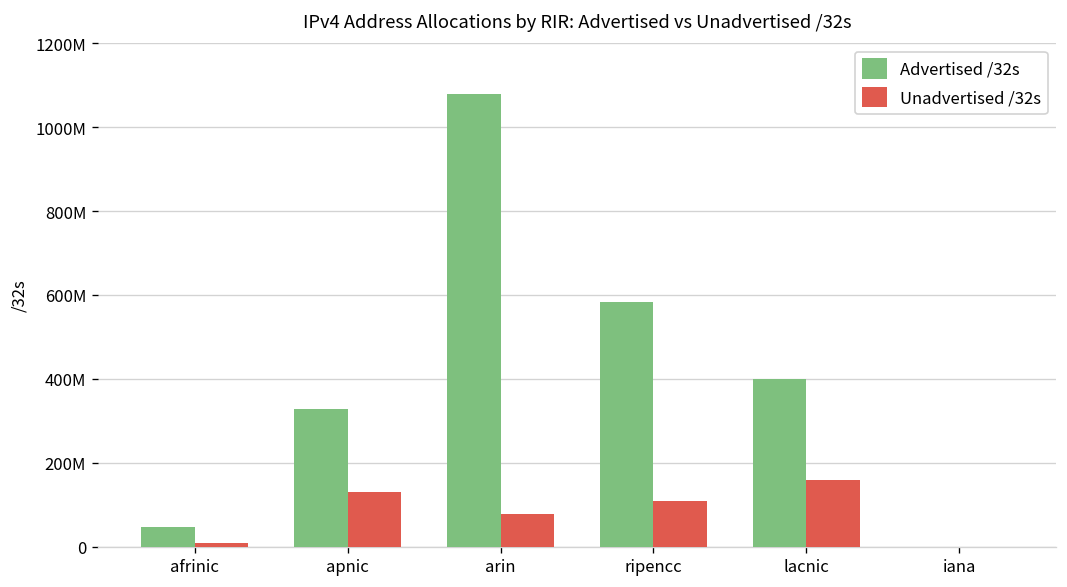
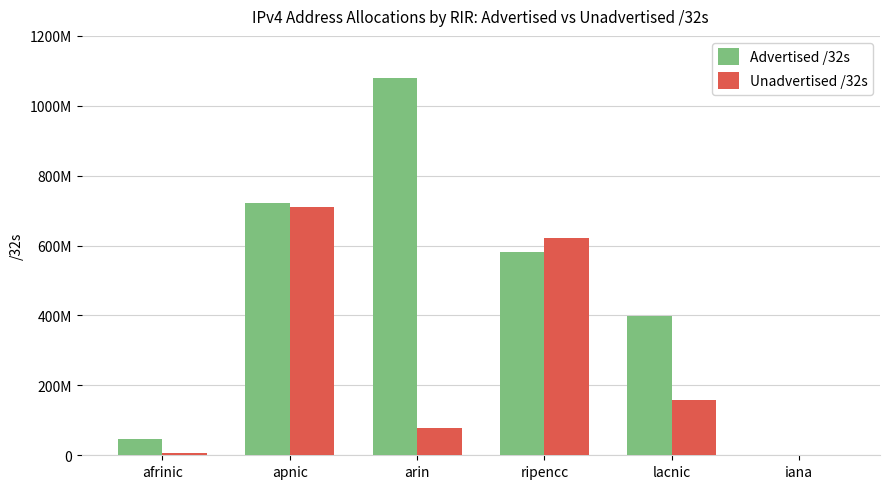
Advertised /32s, apnic: 330000000 -> 720000000
Unadvertised /32s, apnic: 130000000 -> 710000000
Unadvertised /32s, ripencc: 110000000 -> 620000000
